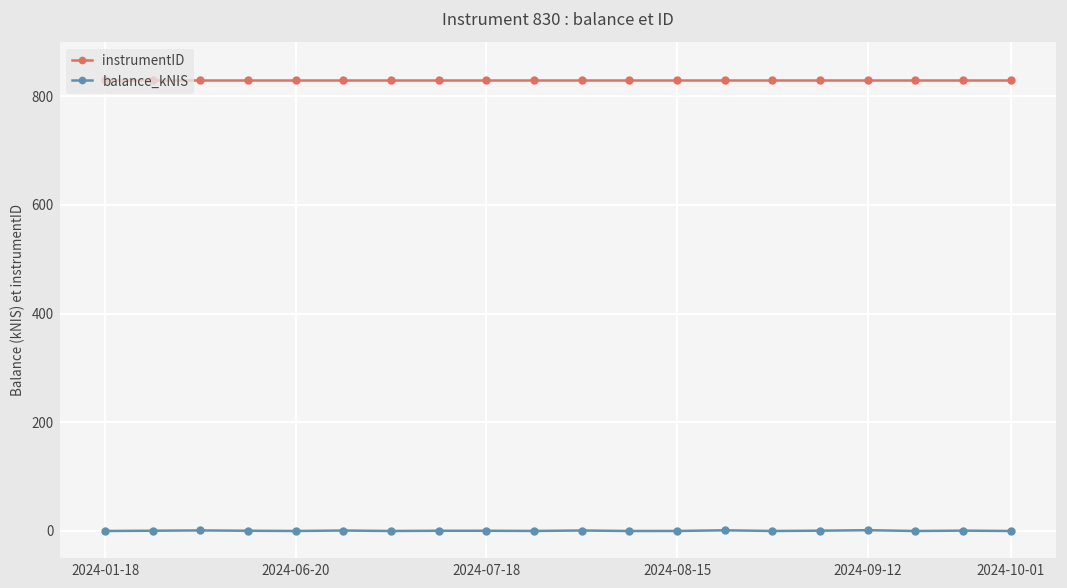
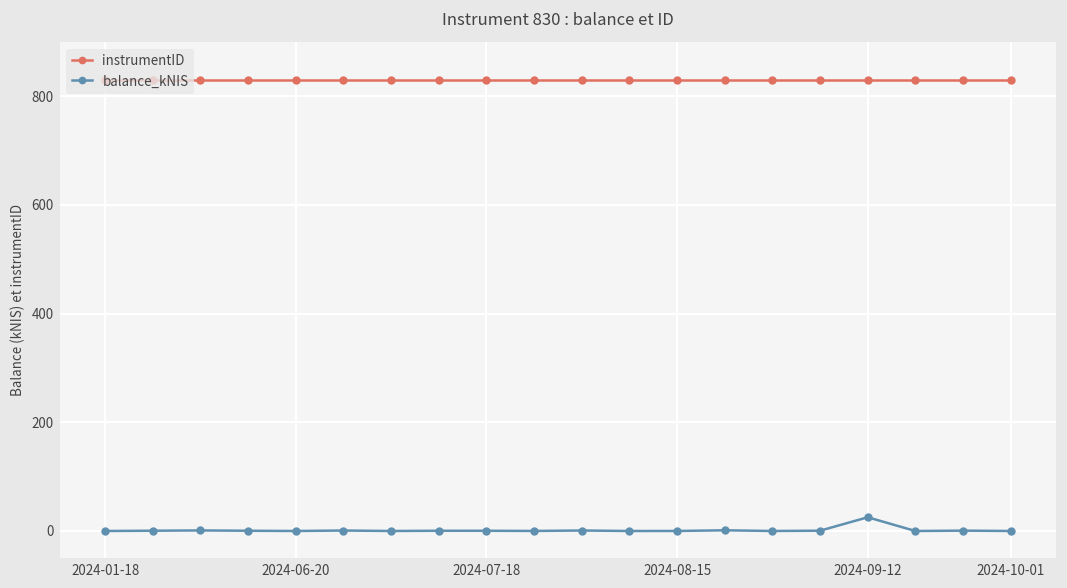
balance_kNIS, 2024-09-12: 0 -> 30
